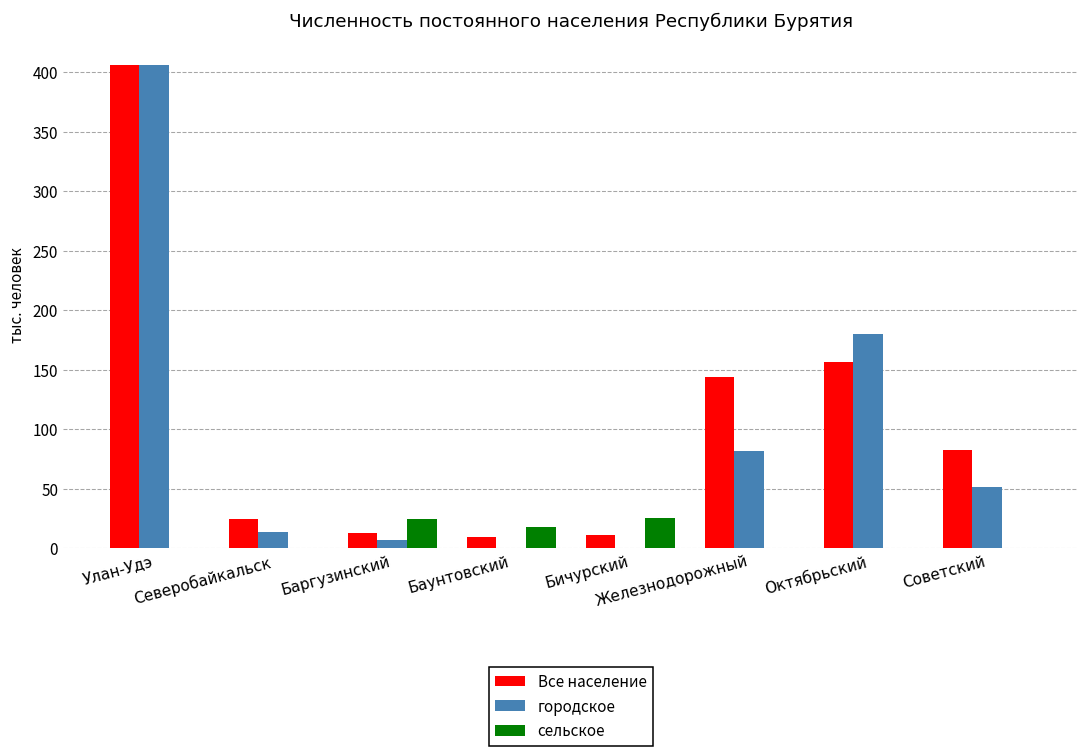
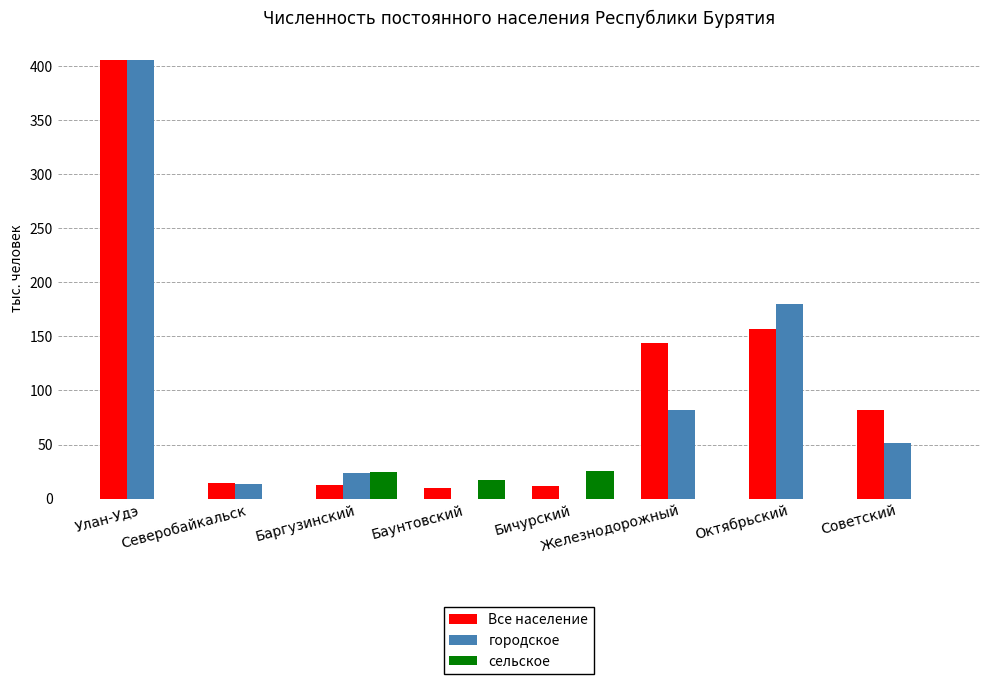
Все население, Северобайкальск: 25 -> 15
городское, Баргузинский: 7 -> 24
